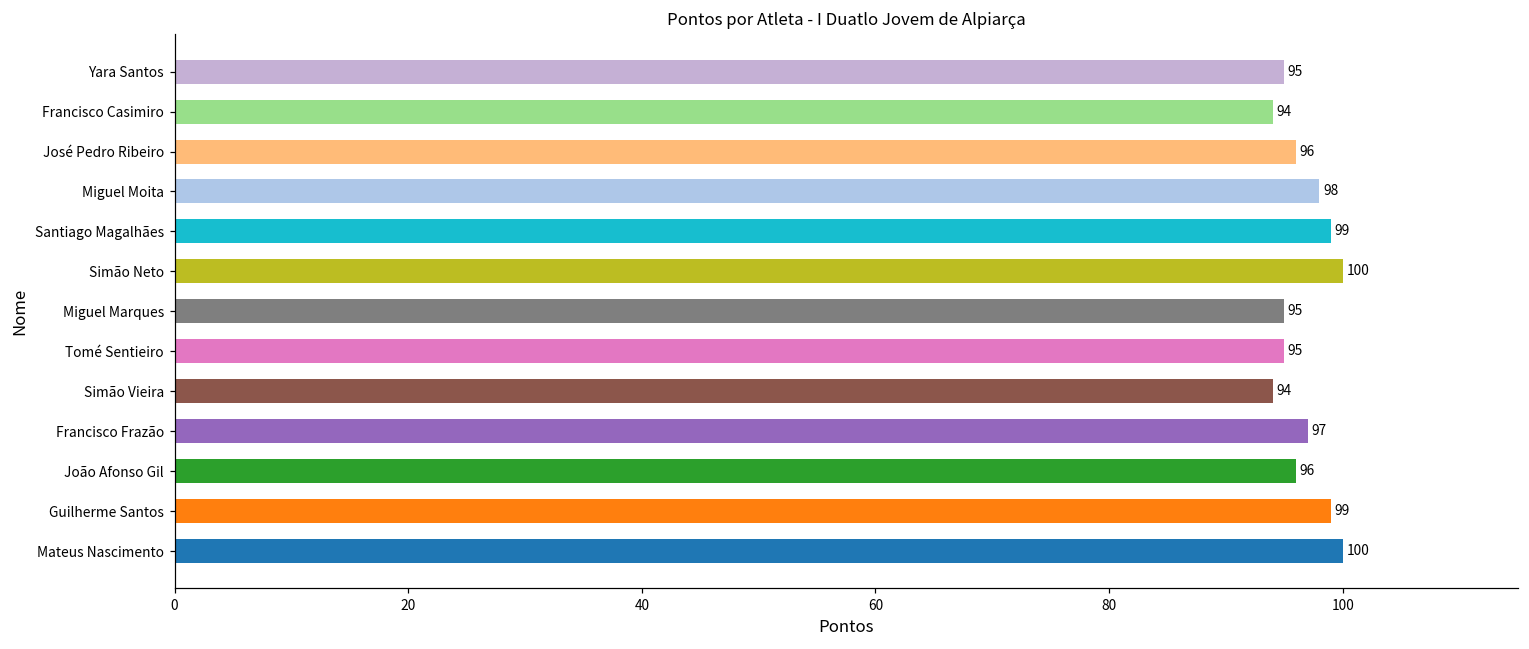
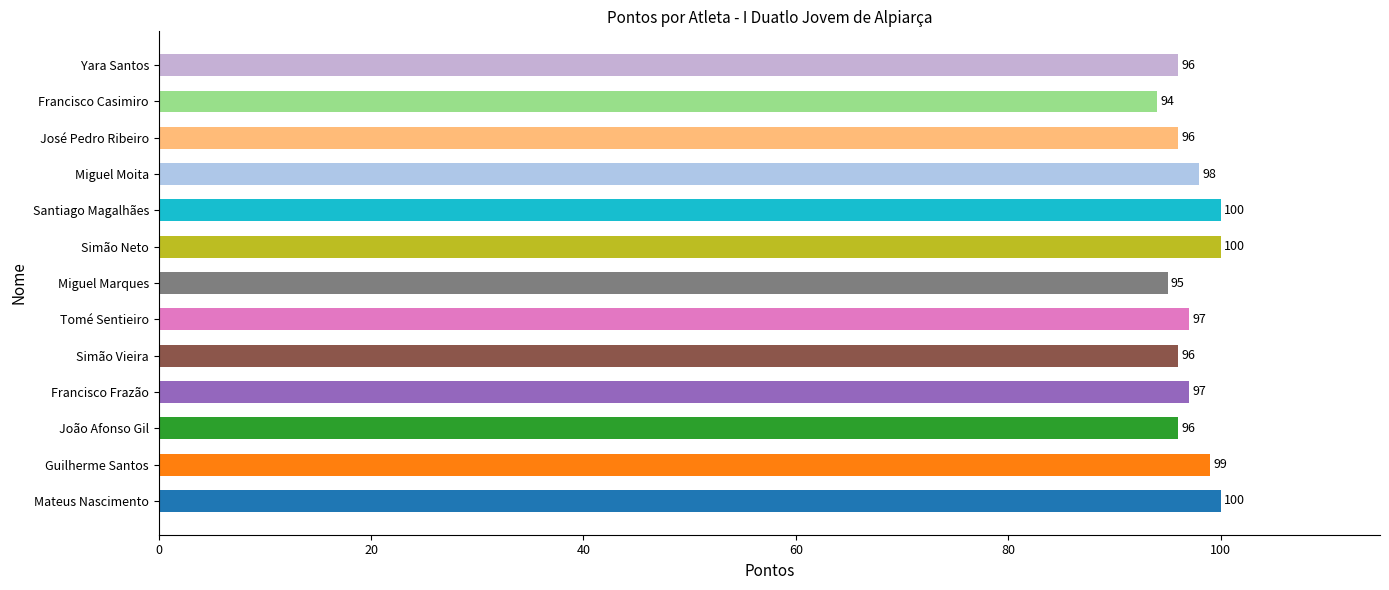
Yara Santos: 95 -> 96
Santiago Magalhães: 99 -> 100
Tomé Sentieiro: 95 -> 97
Simão Vieira: 94 -> 96
